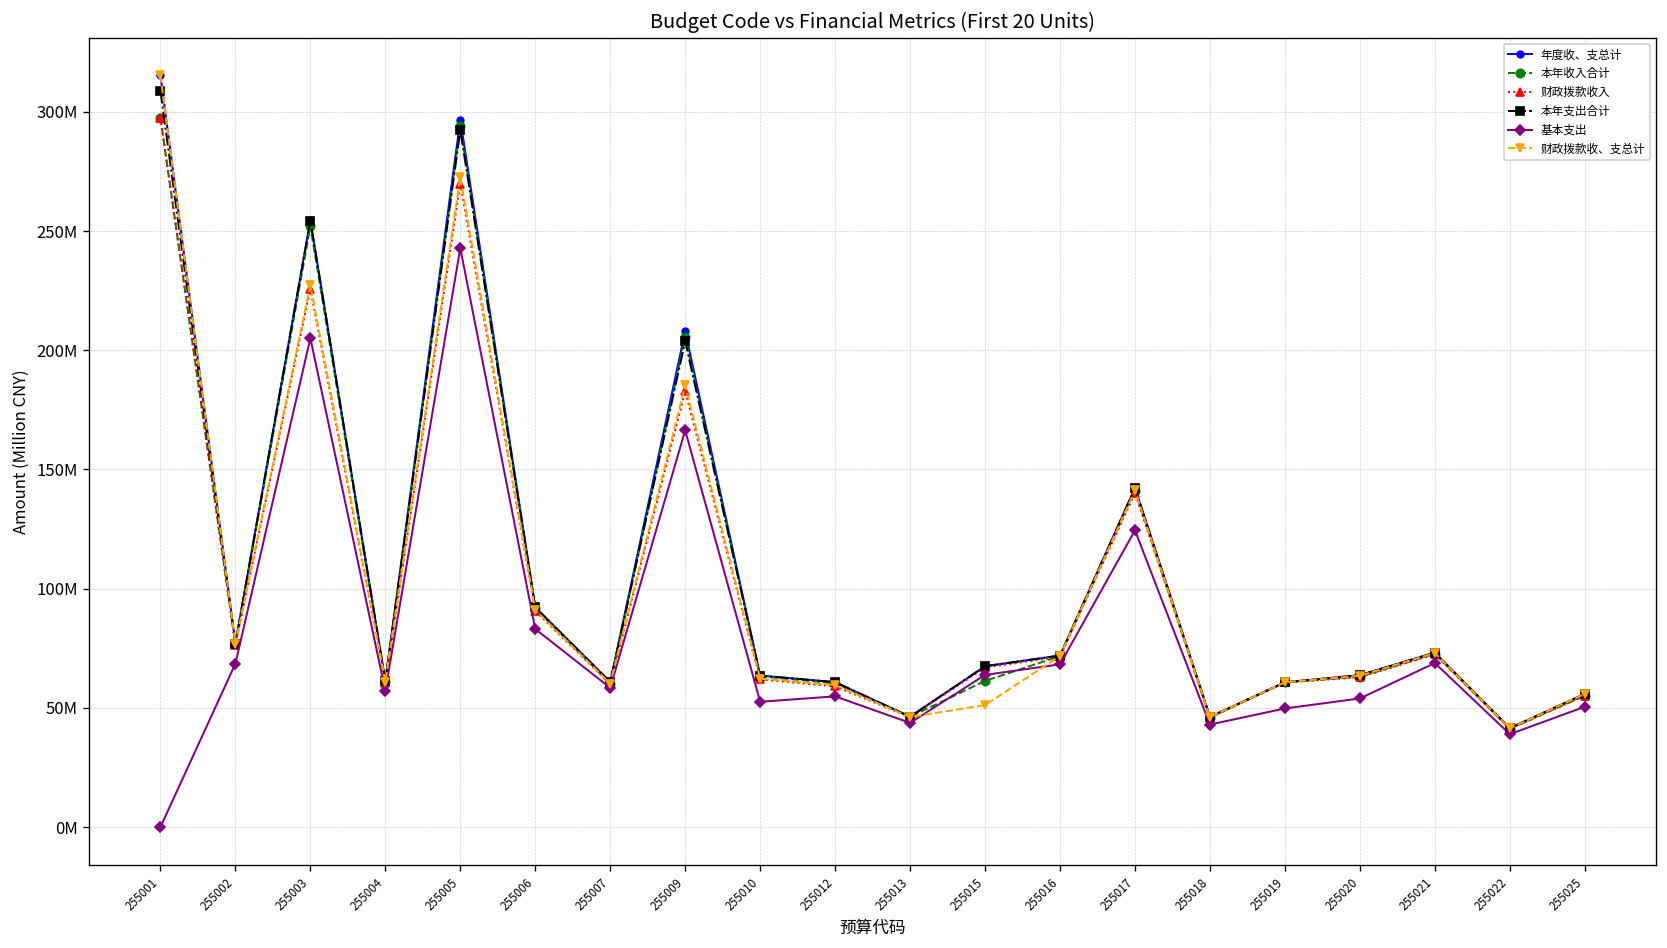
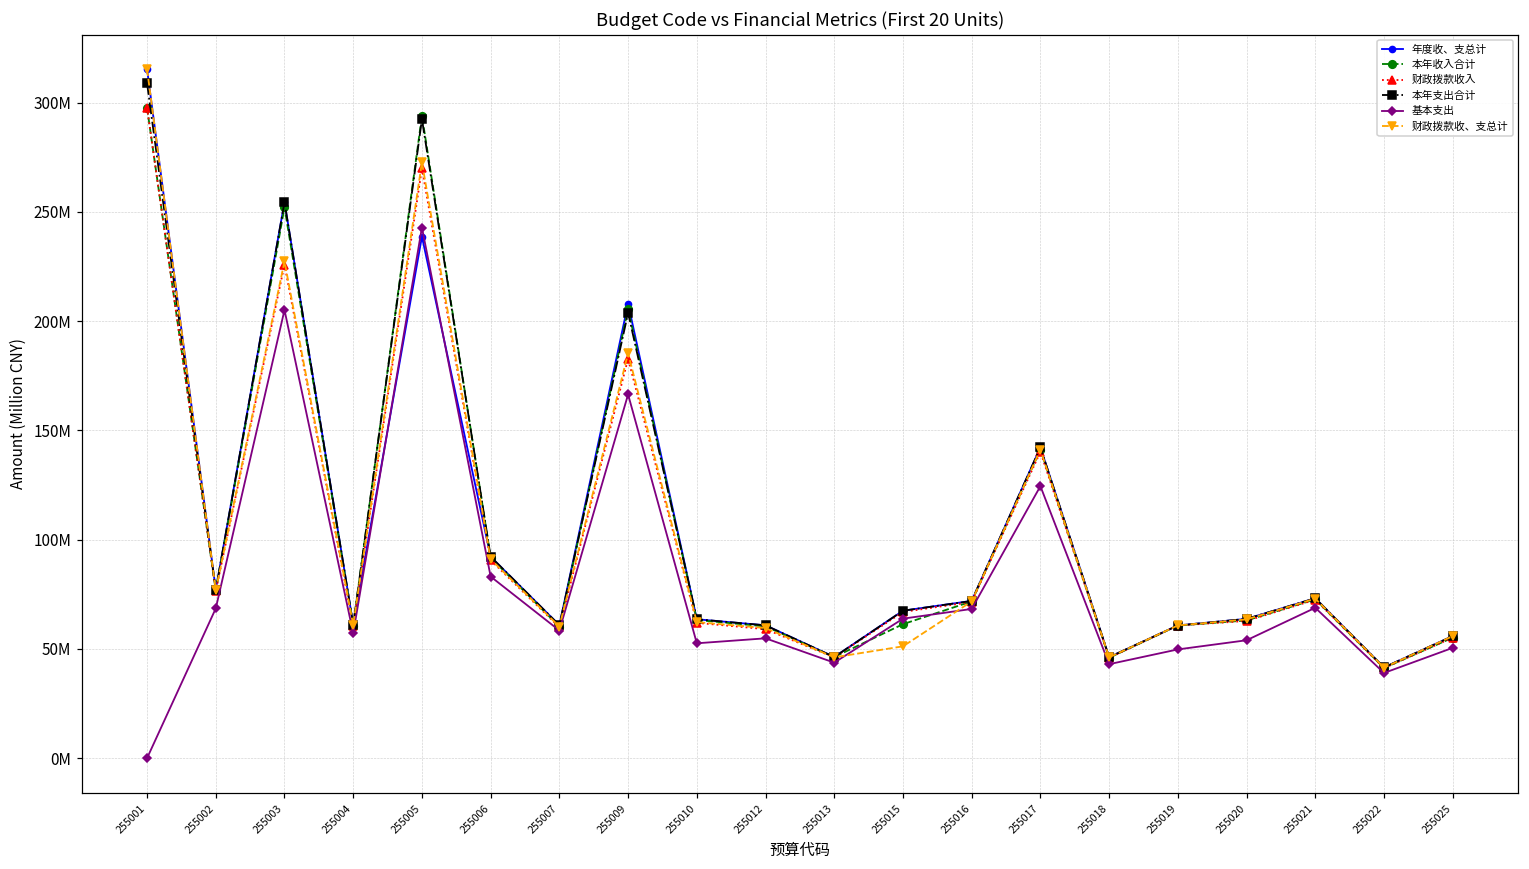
年度收、支总计, 255005: 297000000 -> 239000000
